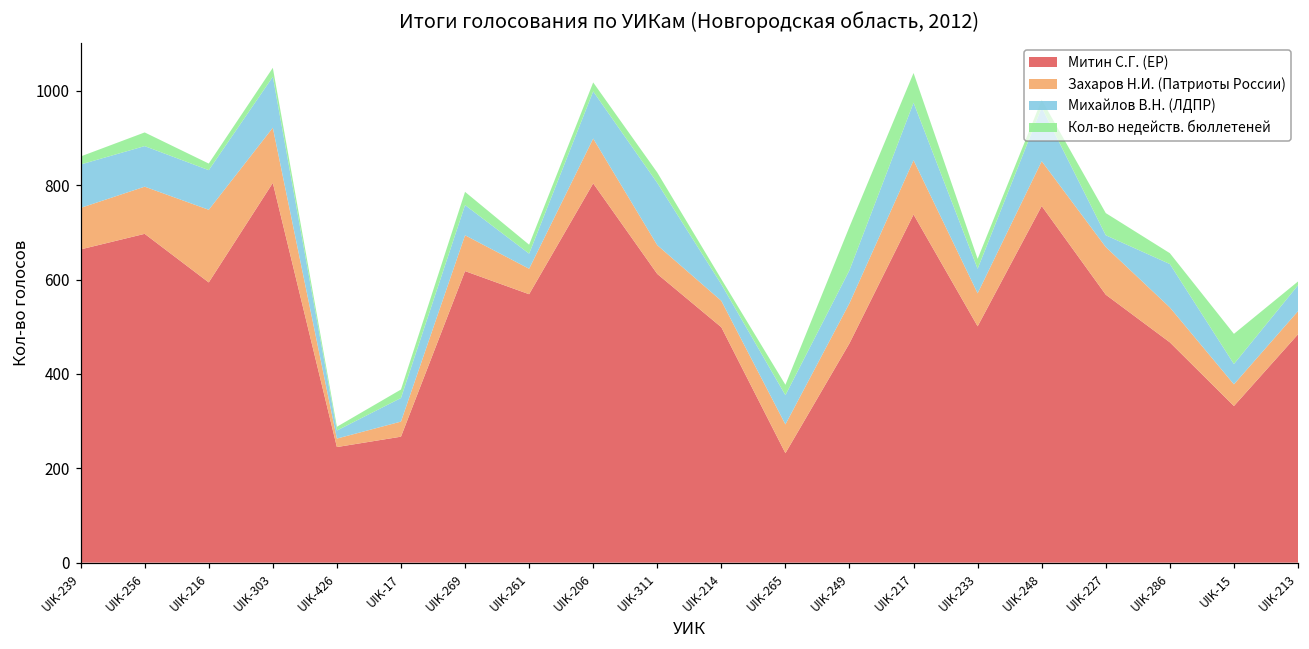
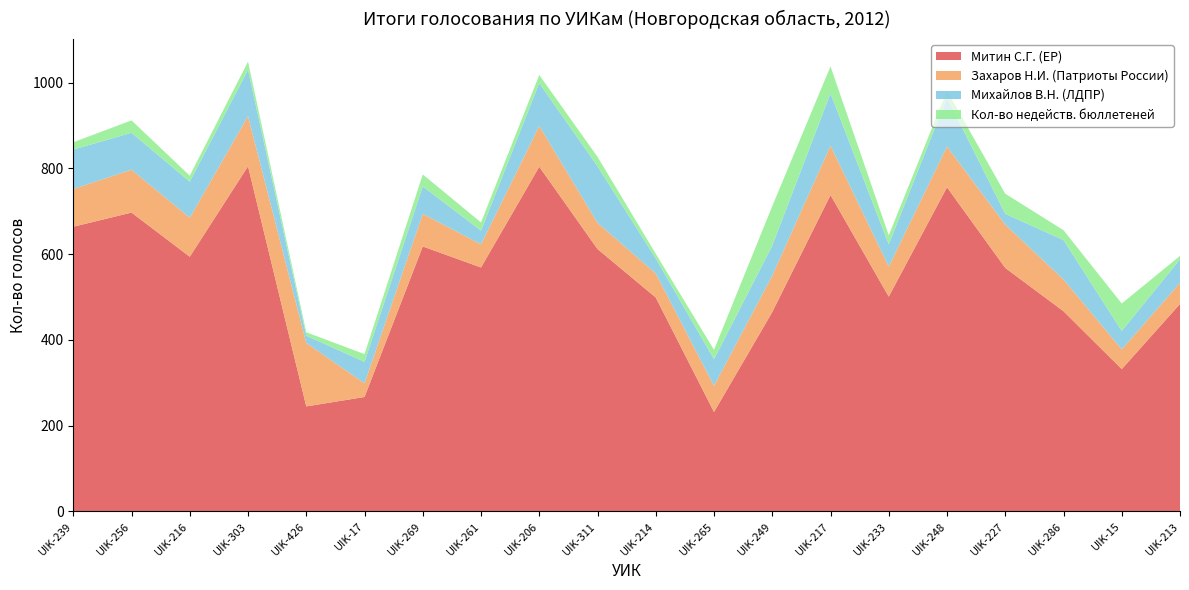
Захаров Н.И. (Патриоты России), UIK-216: 150 -> 90
Захаров Н.И. (Патриоты России), UIK-426: 20 -> 150
